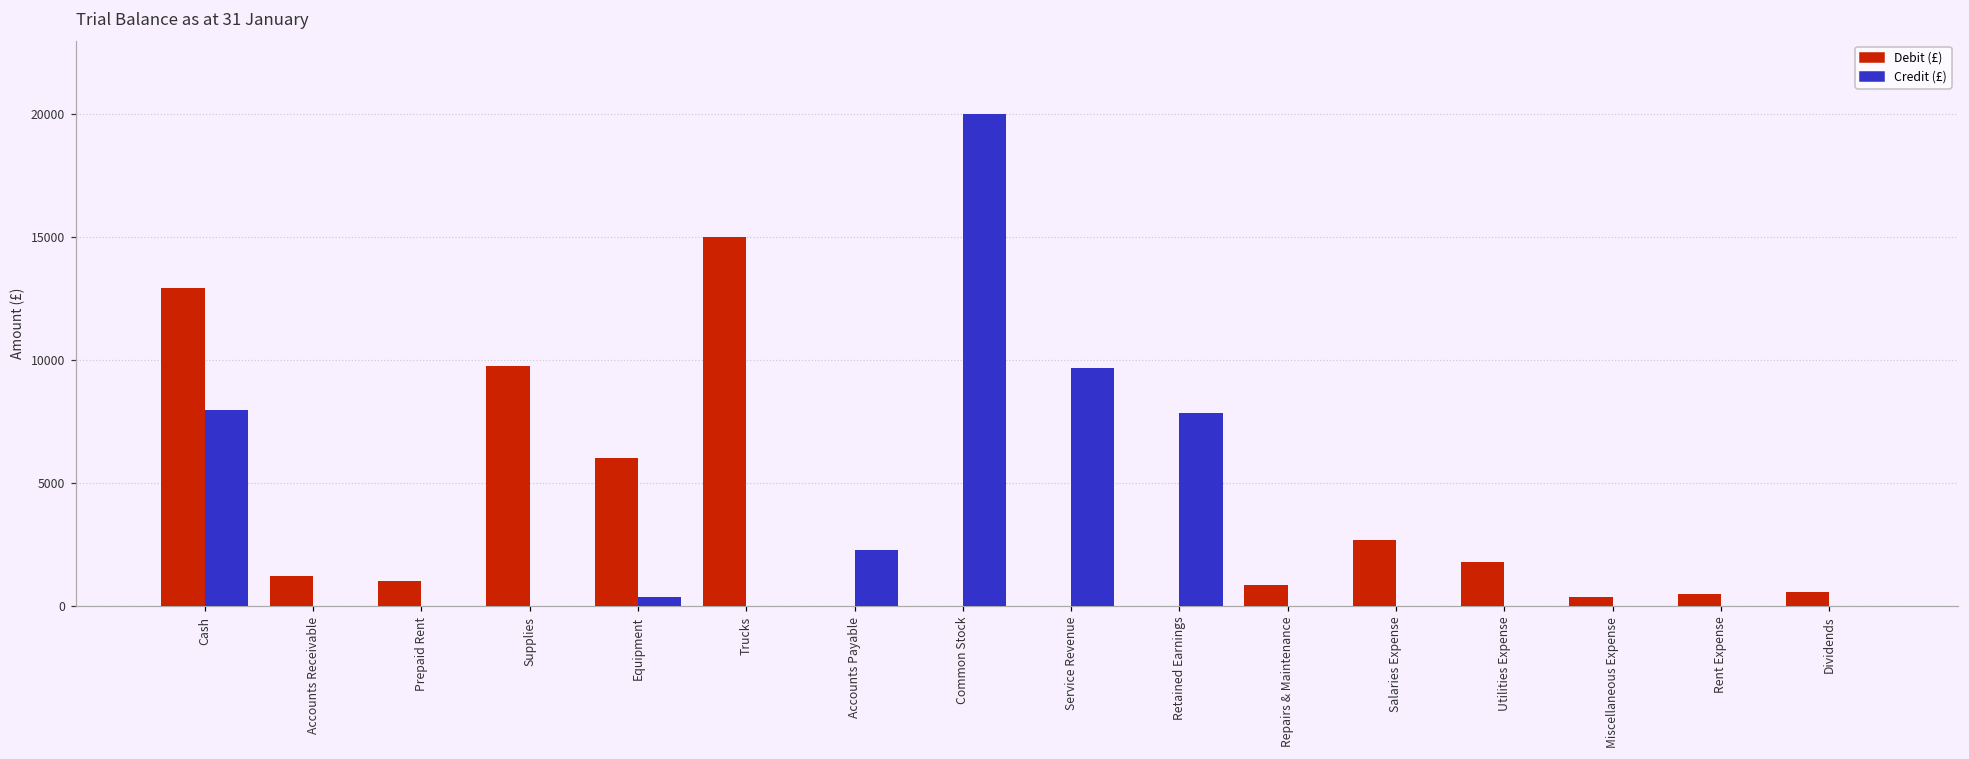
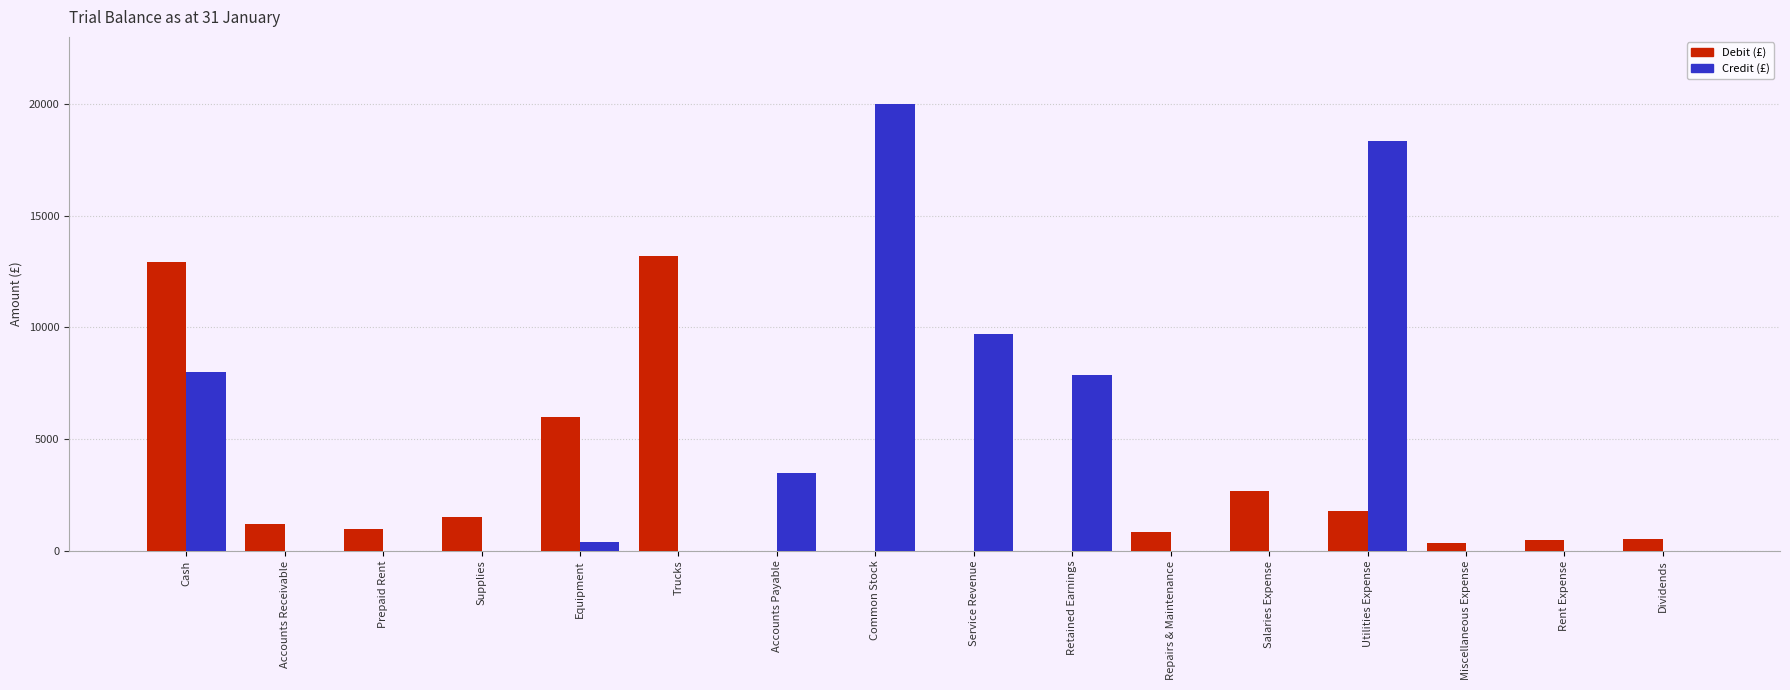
Debit (£), Supplies: 9800 -> 1500
Debit (£), Trucks: 15000 -> 13200
Credit (£), Accounts Payable: 2300 -> 3500
Credit (£), Utilities Expense: 0 -> 18300
